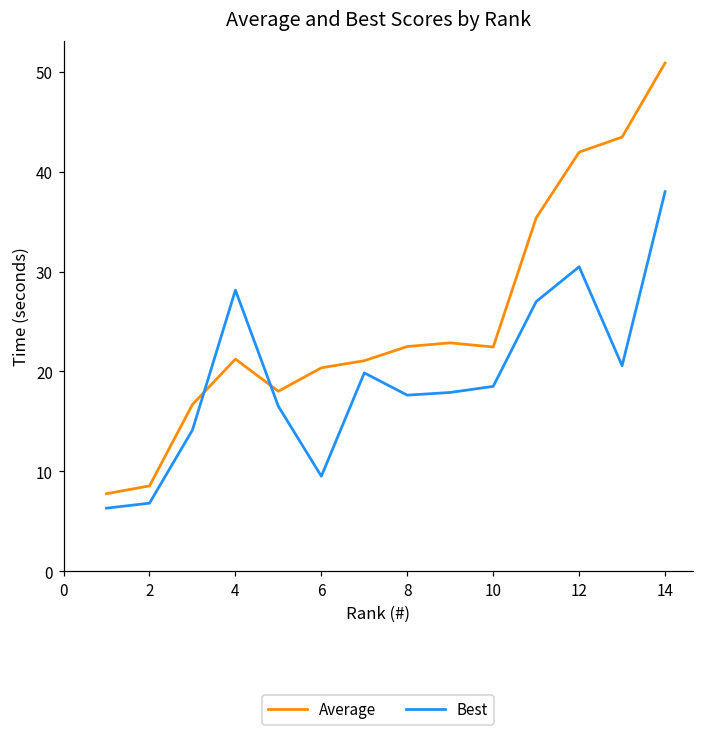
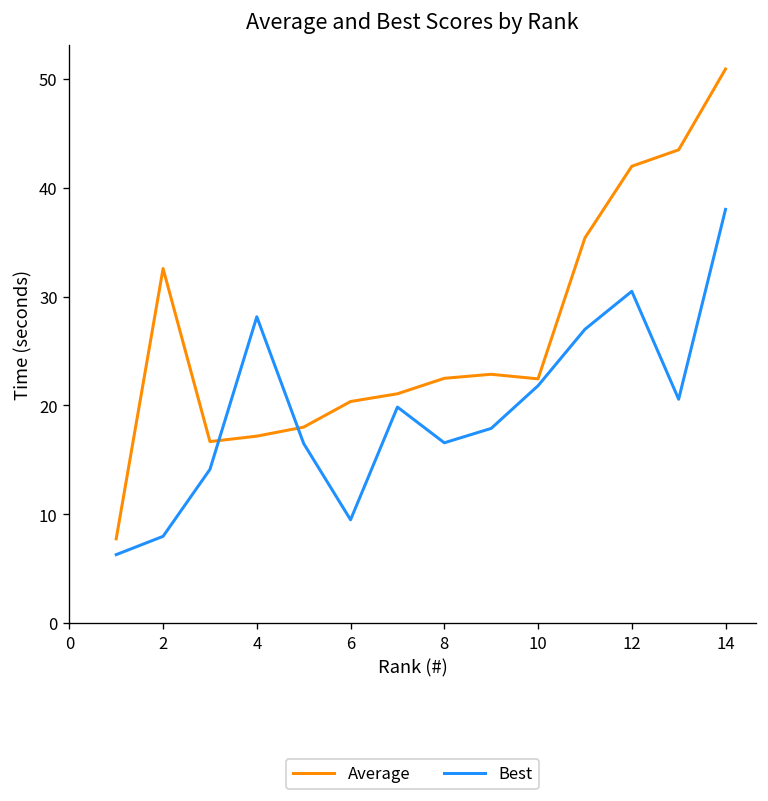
Average, 2: 9 -> 33
Best, 2: 7 -> 8
Average, 4: 21 -> 17
Best, 8: 18 -> 17
Best, 10: 19 -> 22
